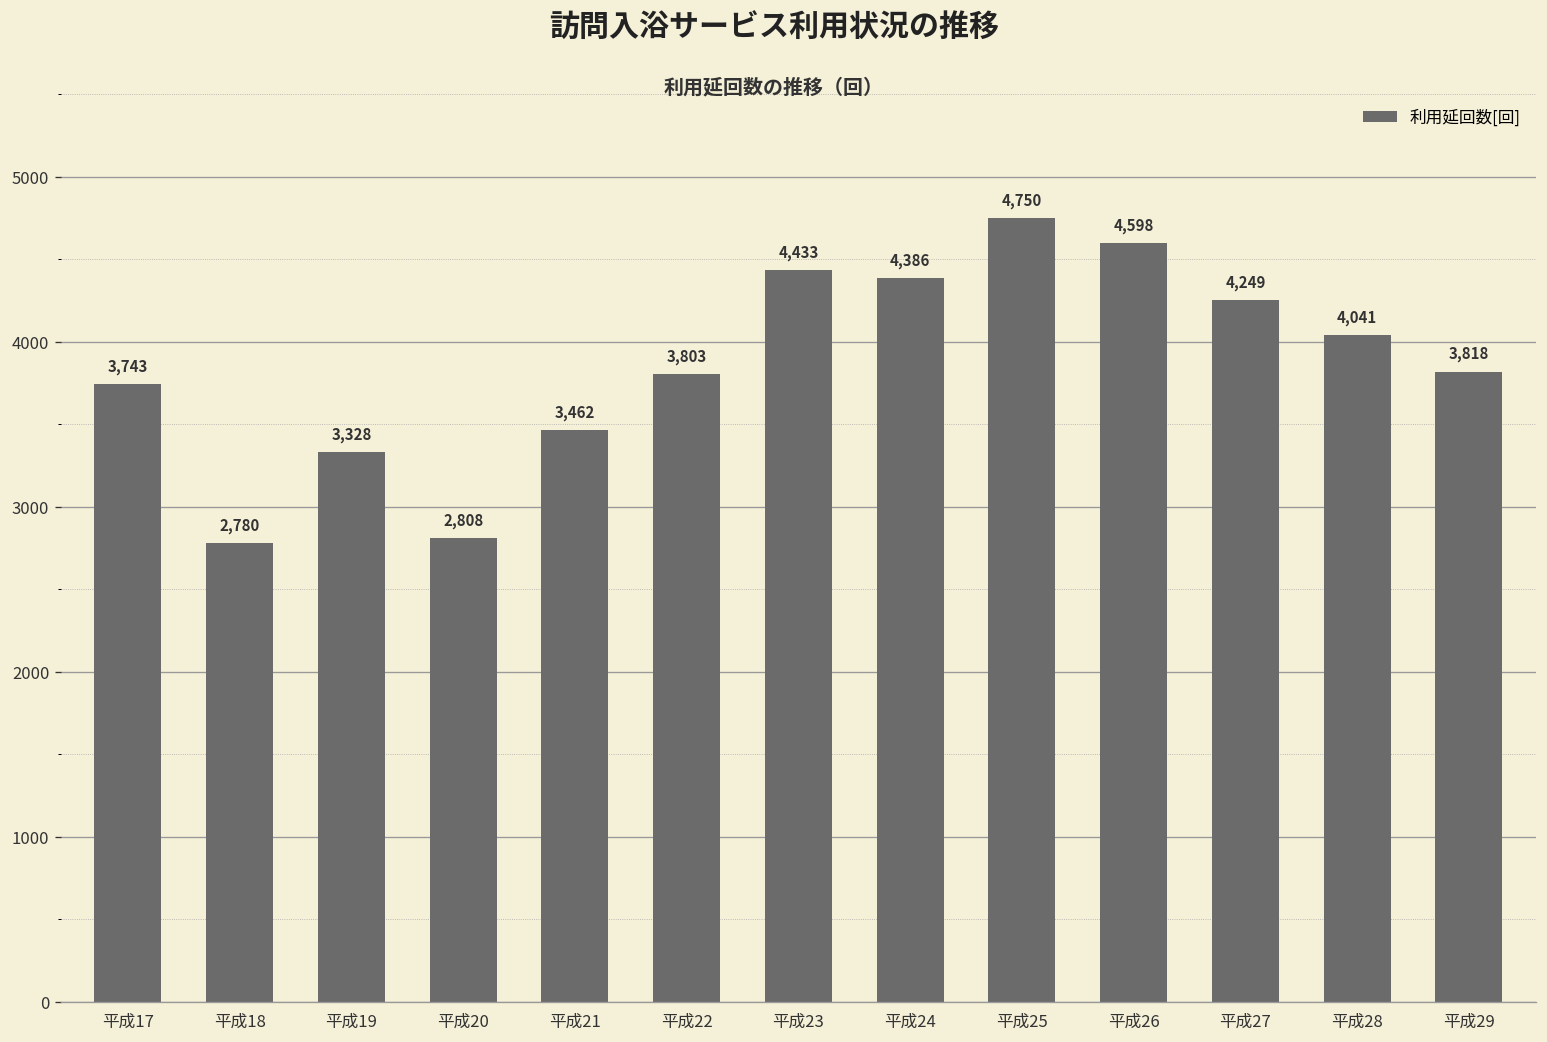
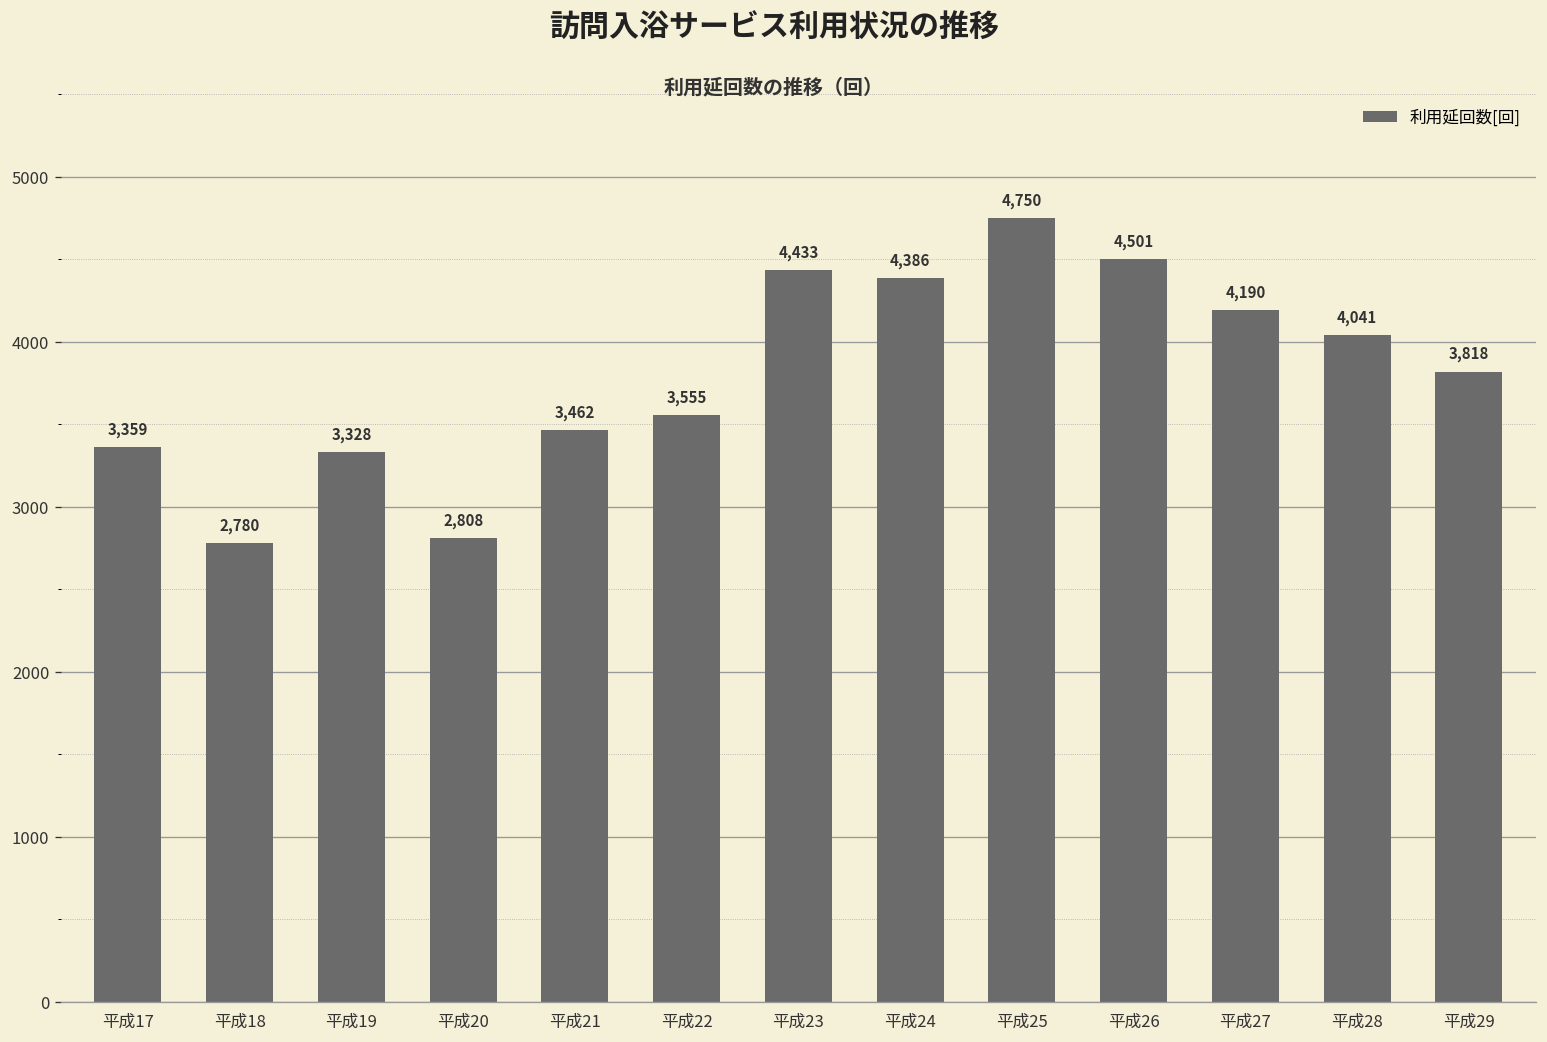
平成17: 3,743 -> 3,359
平成22: 3,803 -> 3,555
平成26: 4,598 -> 4,501
平成27: 4,249 -> 4,190
